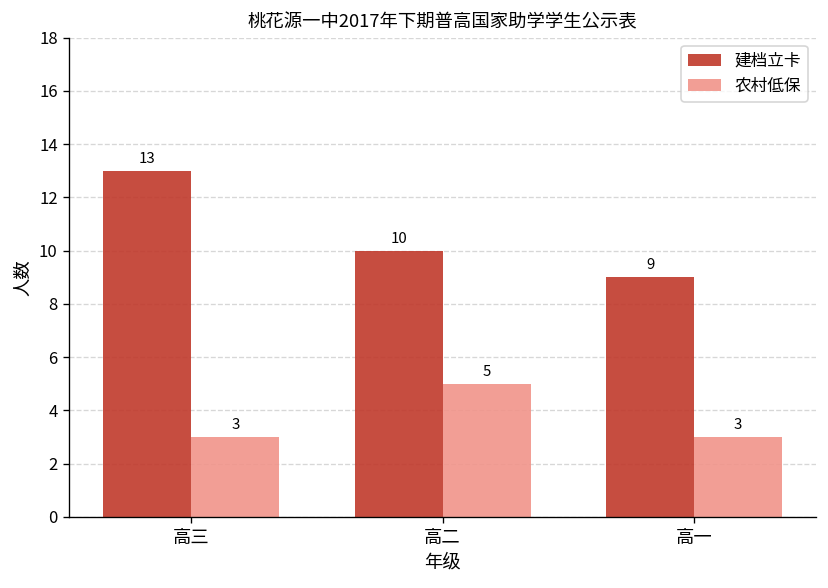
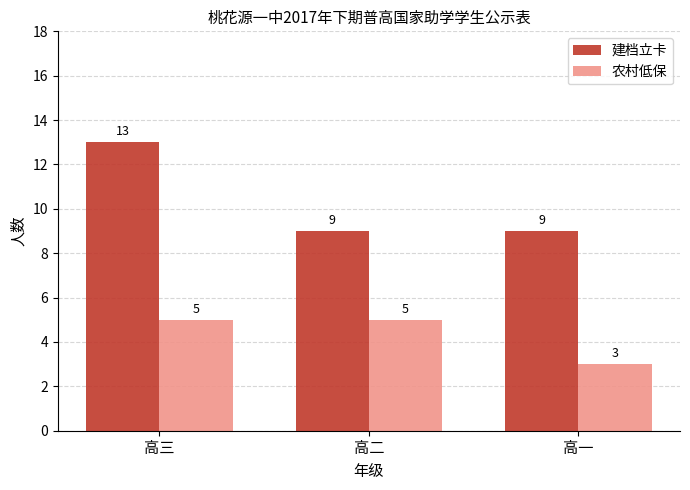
农村低保, 高三: 3 -> 5
建档立卡, 高二: 10 -> 9
